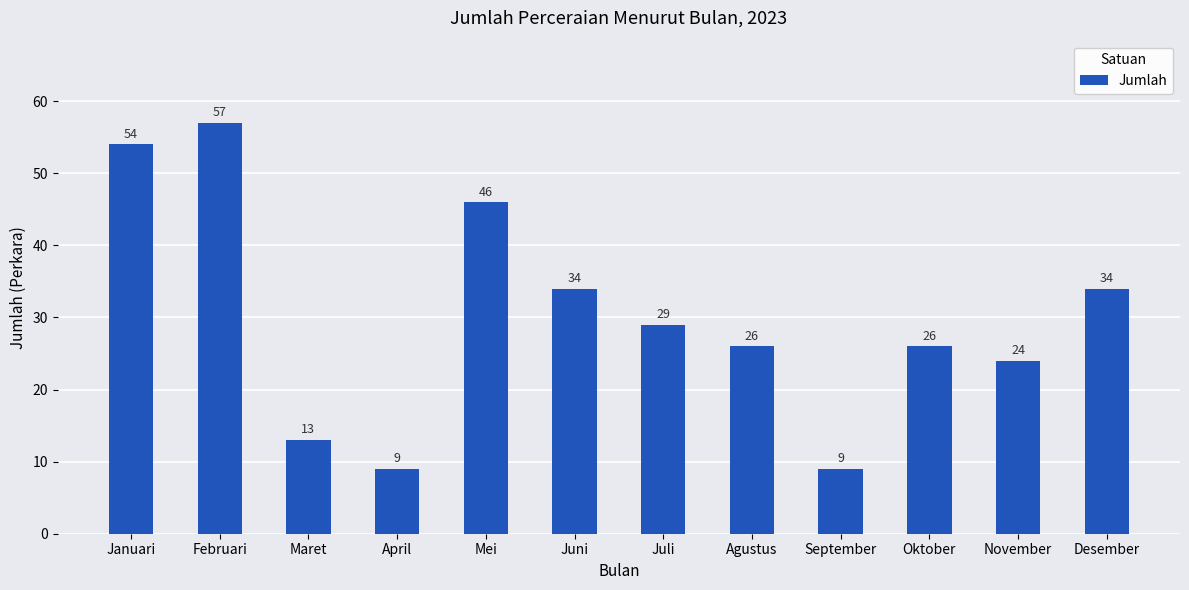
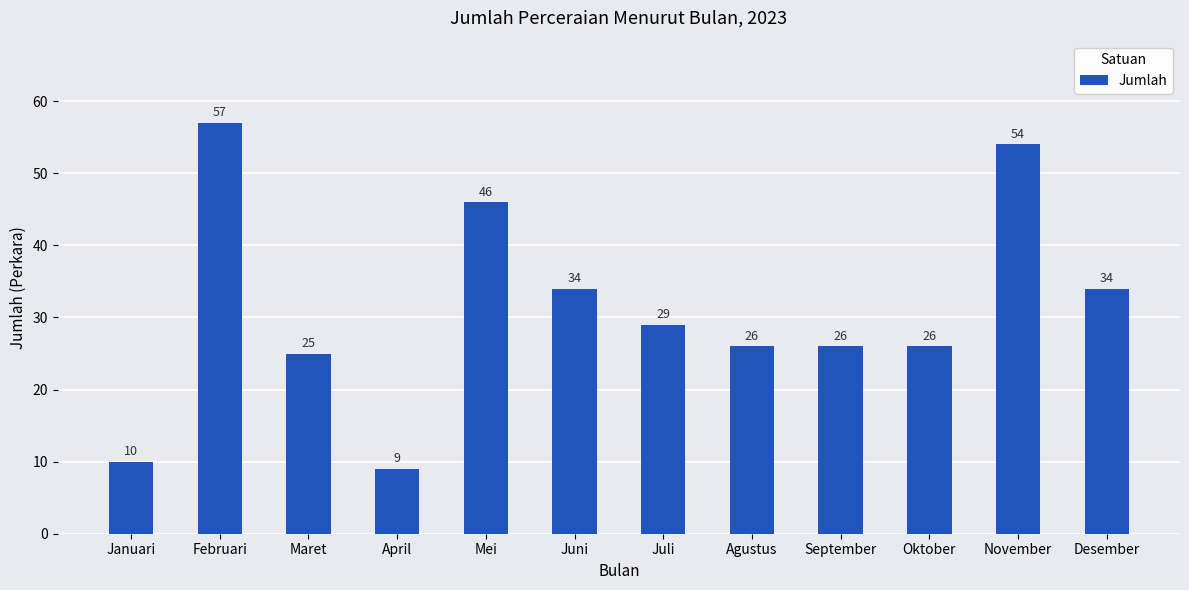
Januari: 54 -> 10
Maret: 13 -> 25
September: 9 -> 26
November: 24 -> 54
